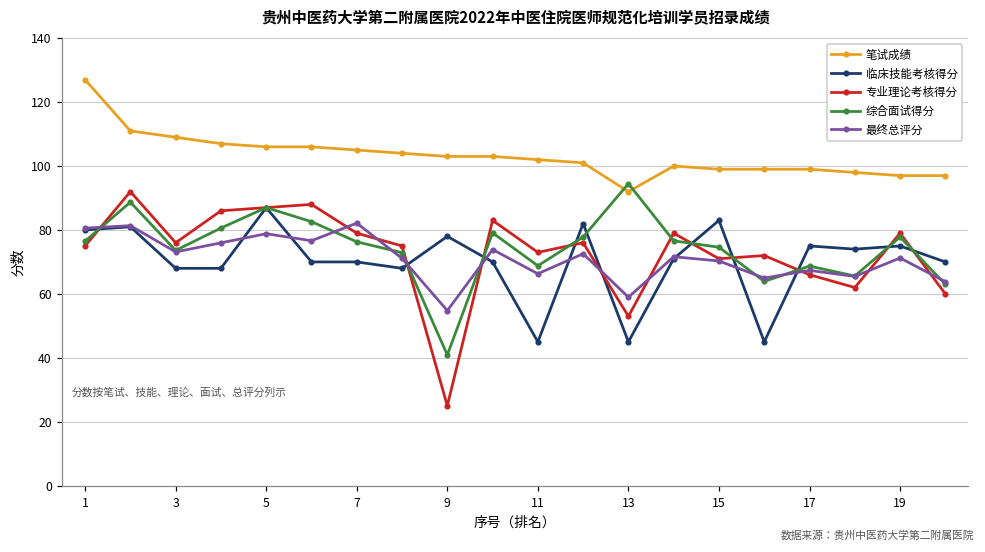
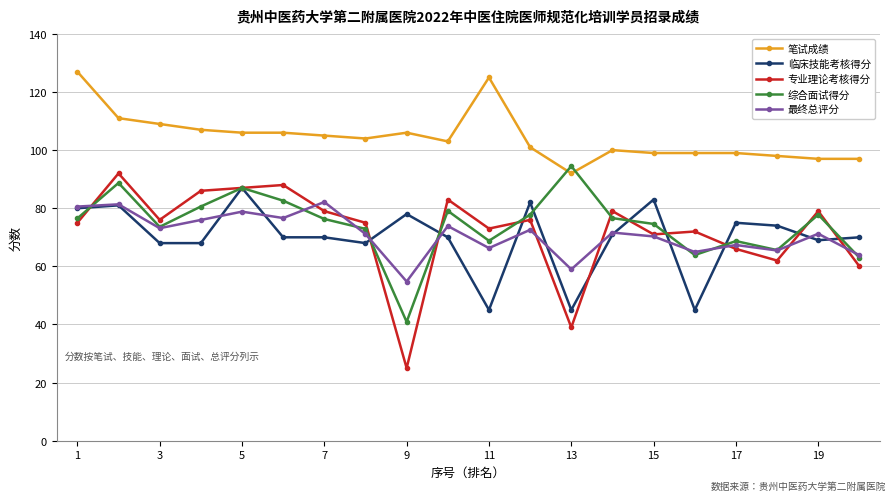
笔试成绩, 9: 103 -> 106
笔试成绩, 11: 102 -> 125
专业理论考核得分, 13: 53 -> 39
临床技能考核得分, 19: 75 -> 69
